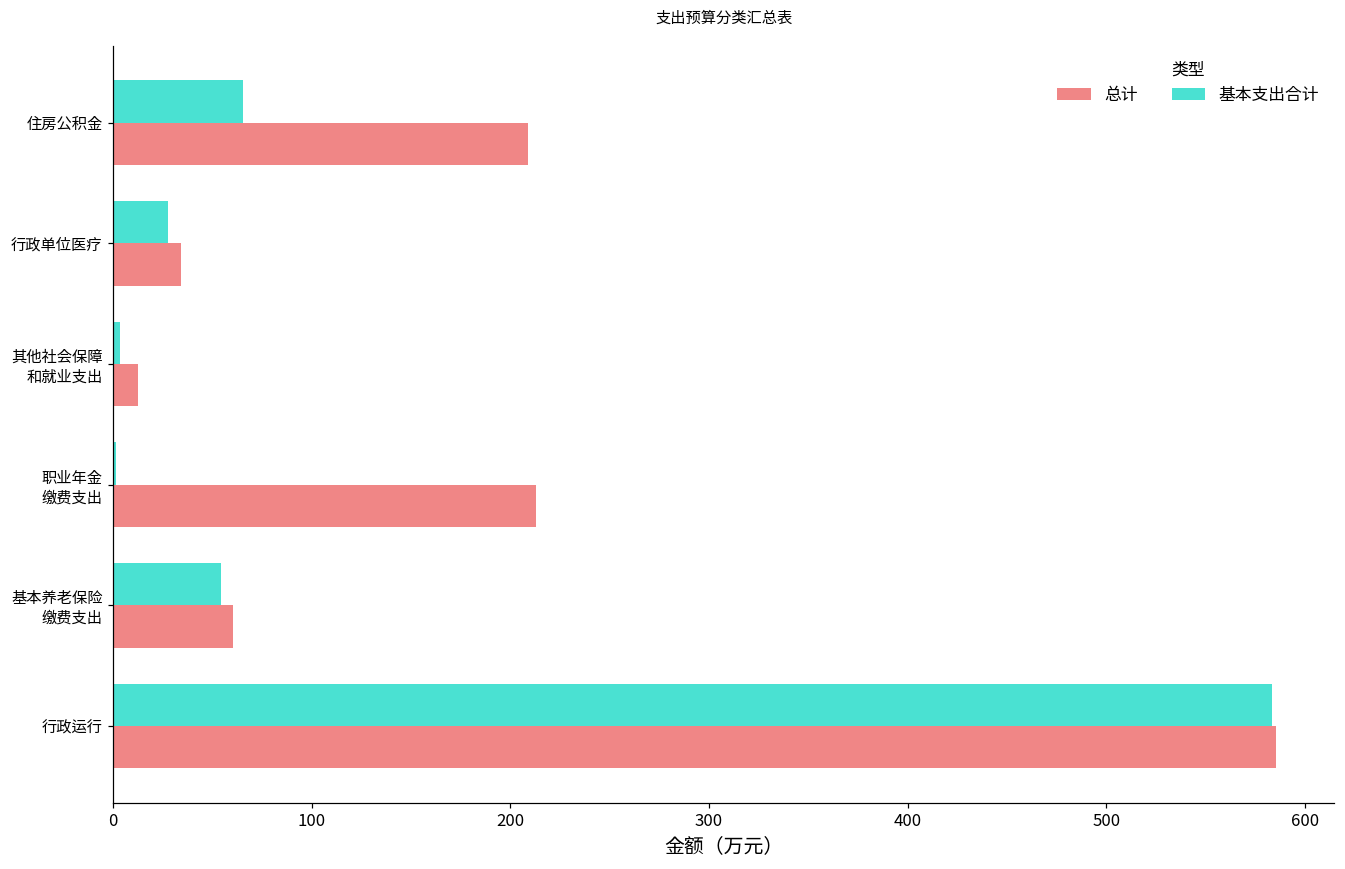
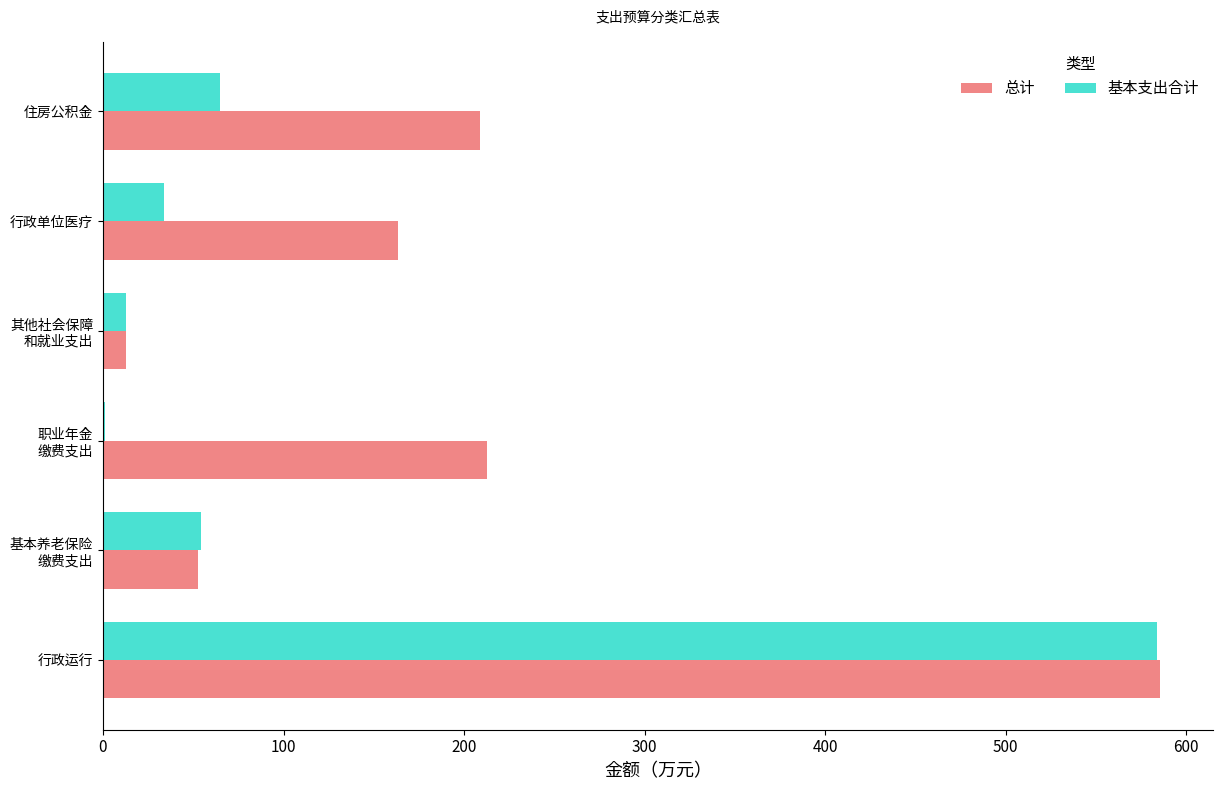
基本支出合计, 行政单位医疗: 27 -> 34
总计, 行政单位医疗: 34 -> 163
基本支出合计, 其他社会保障 和就业支出: 3 -> 13
总计, 基本养老保险 缴费支出: 61 -> 53
